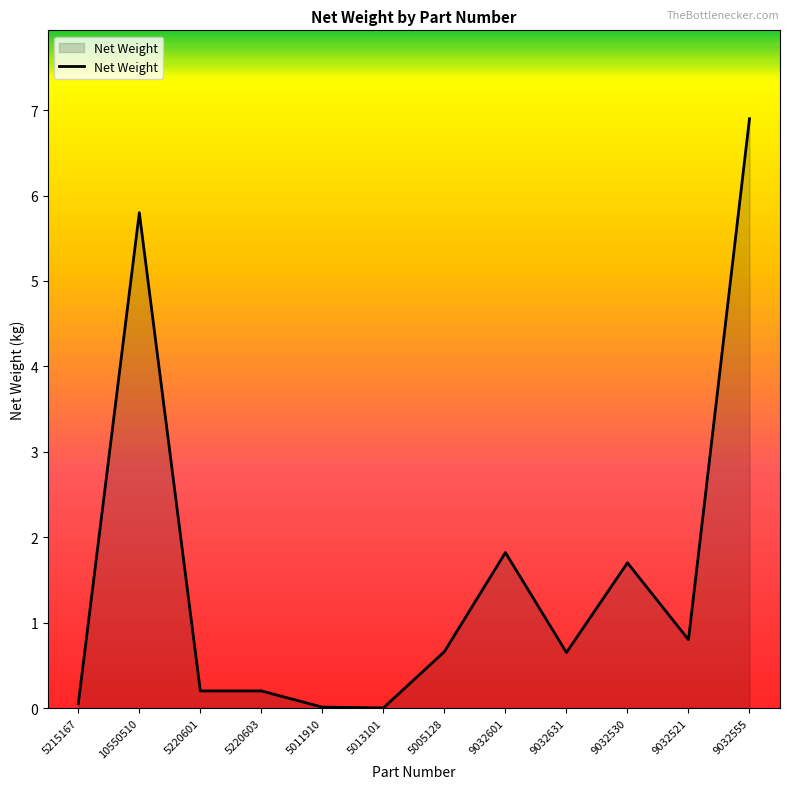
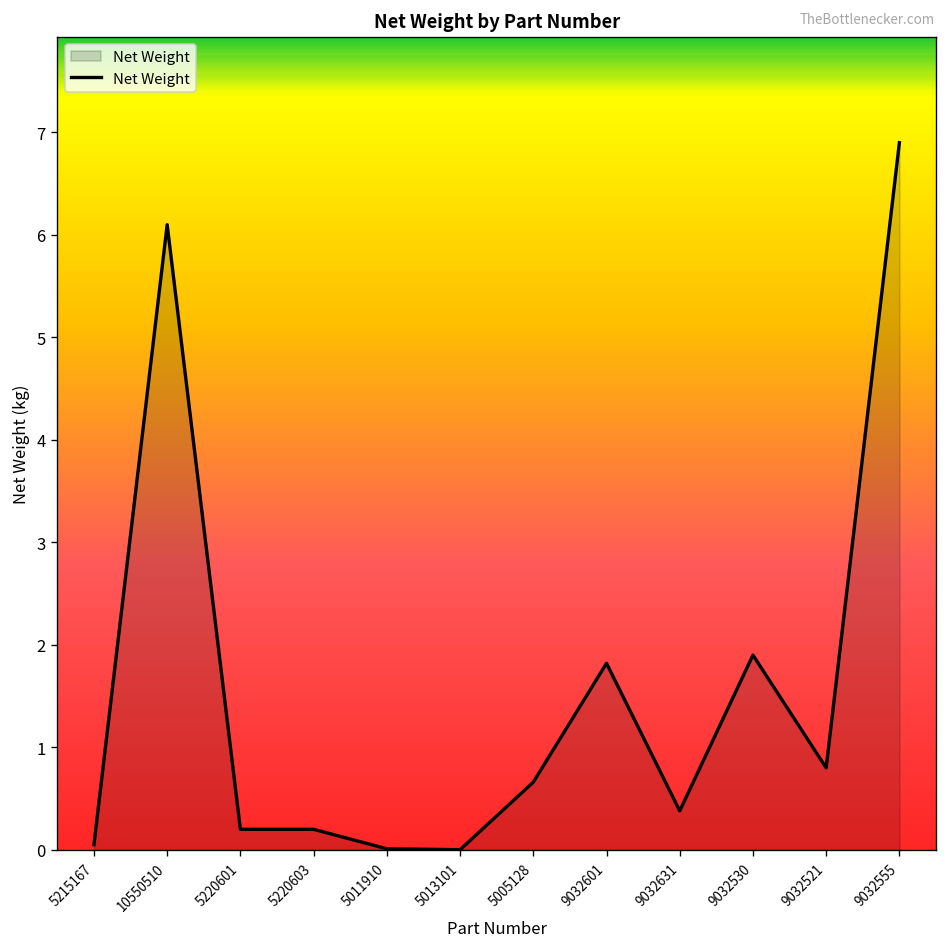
10550510: 5.8 -> 6.1
9032631: 0.7 -> 0.4
9032530: 1.7 -> 1.9
